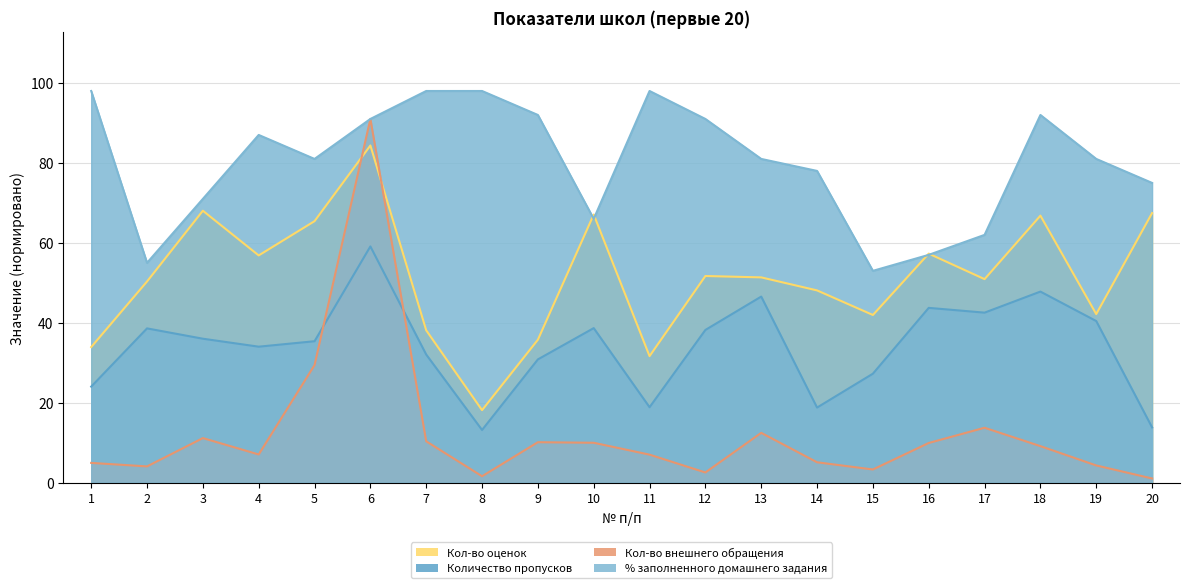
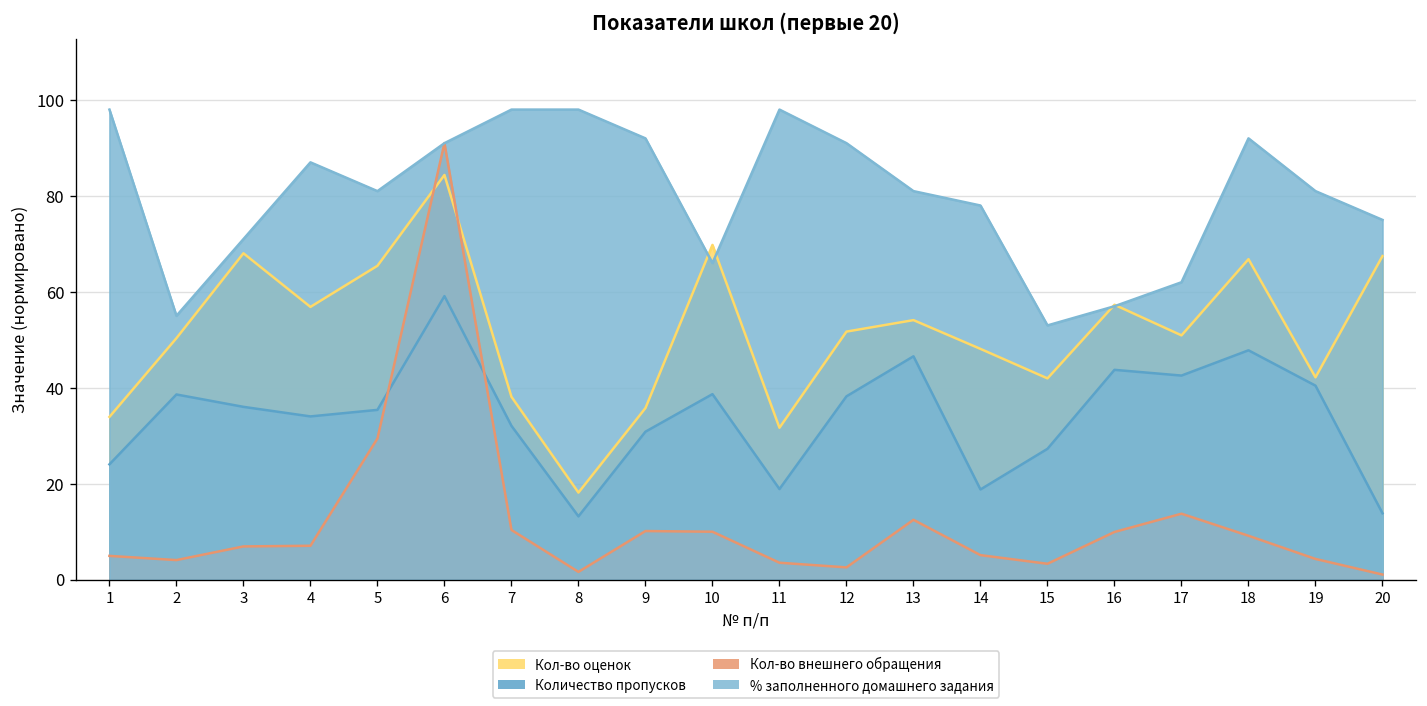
Кол-во внешнего обращения, 3: 11 -> 7
Кол-во оценок, 10: 67 -> 70
Кол-во внешнего обращения, 11: 7 -> 4
Кол-во оценок, 13: 51 -> 54
